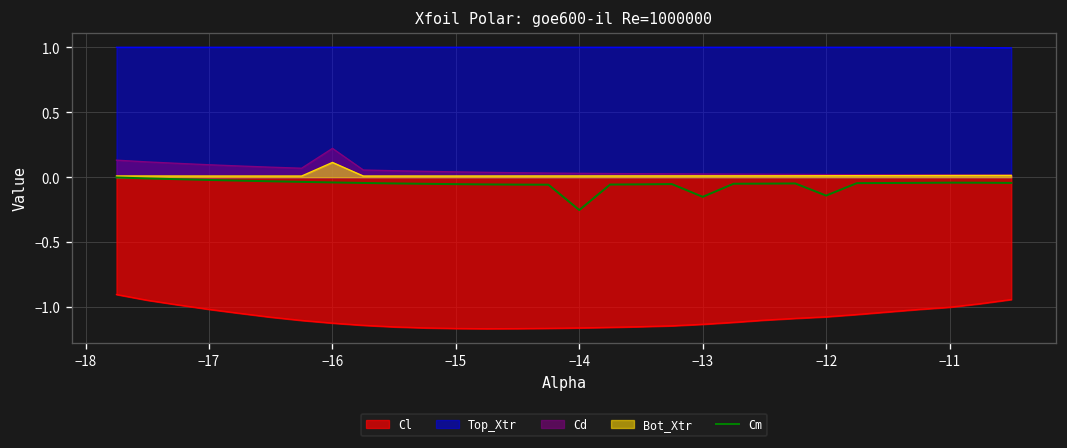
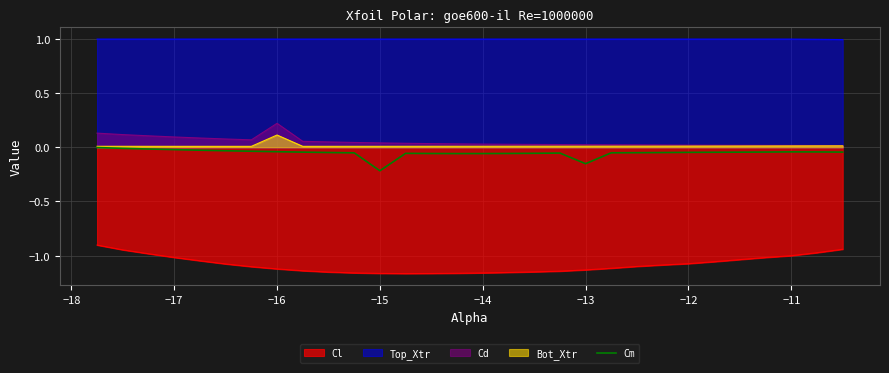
Cm, −15: -0.05 -> -0.22
Cm, −14: -0.25 -> -0.06
Cm, −12: -0.14 -> -0.05
